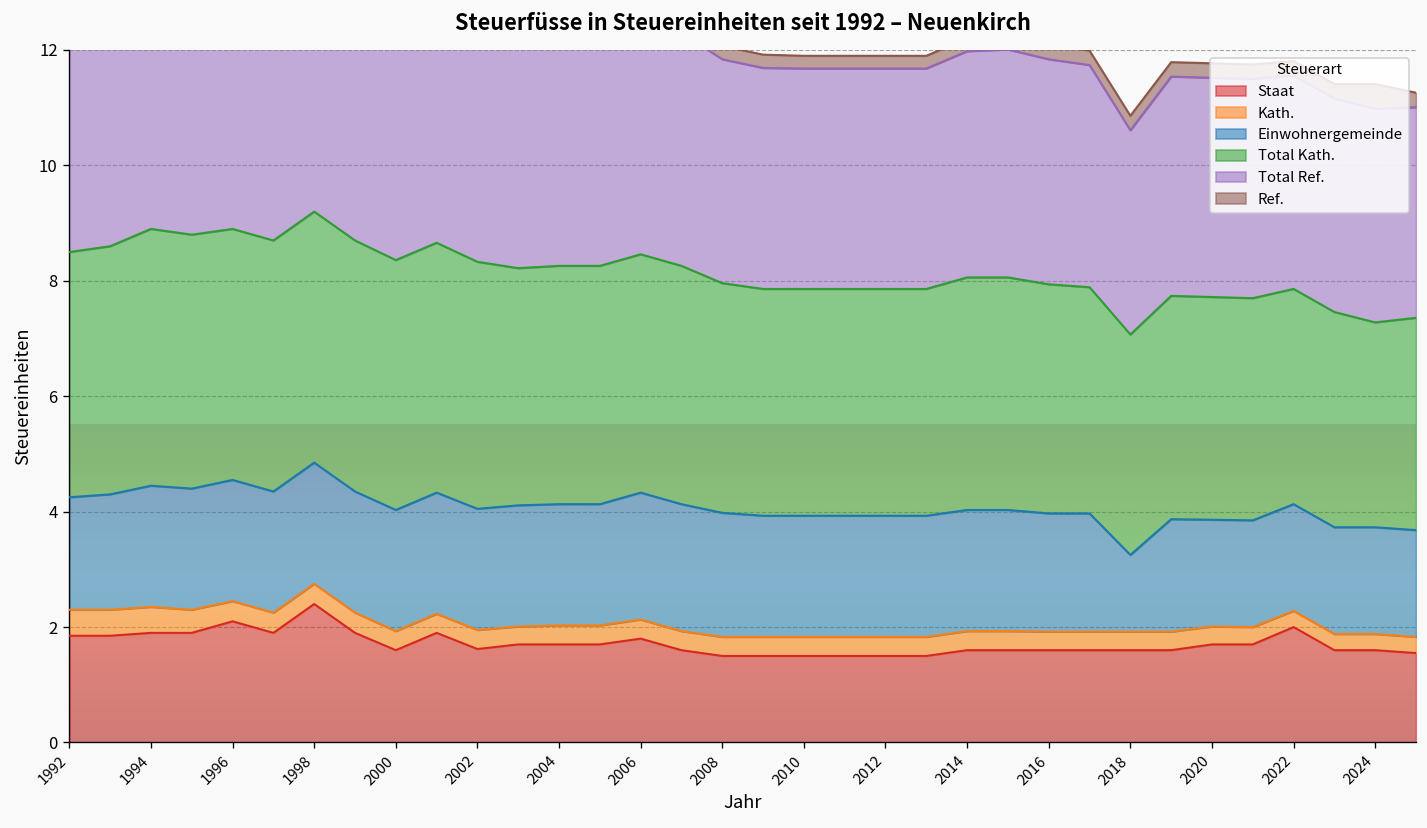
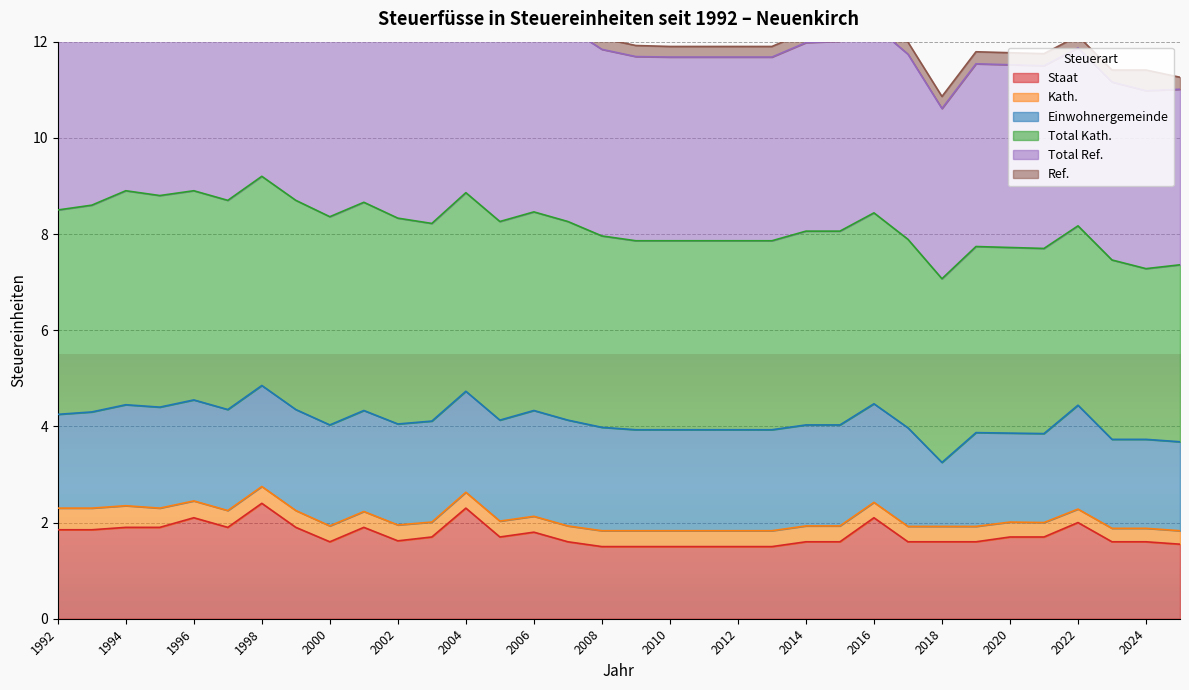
Staat, 2004: 1.7 -> 2.3
Staat, 2016: 1.6 -> 2.1
Einwohnergemeinde, 2022: 1.9 -> 2.2
